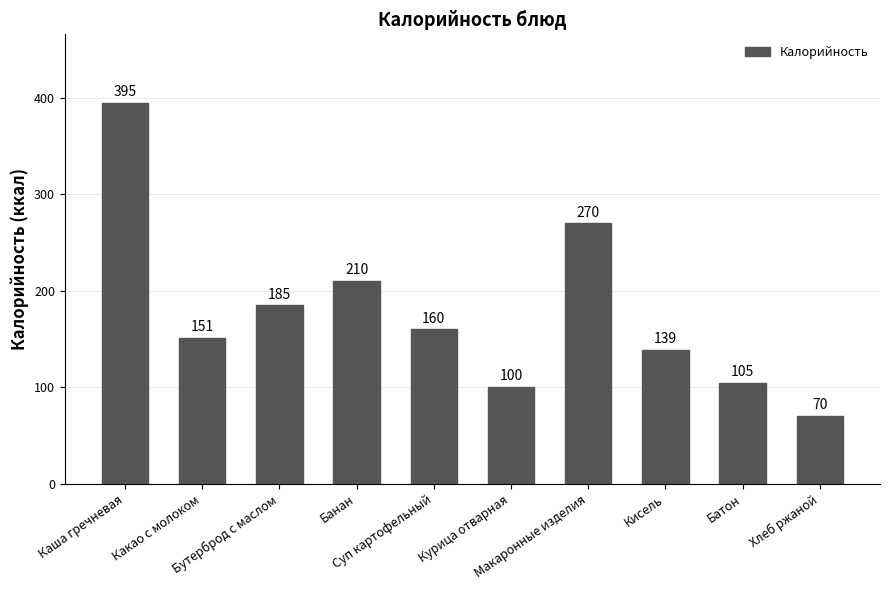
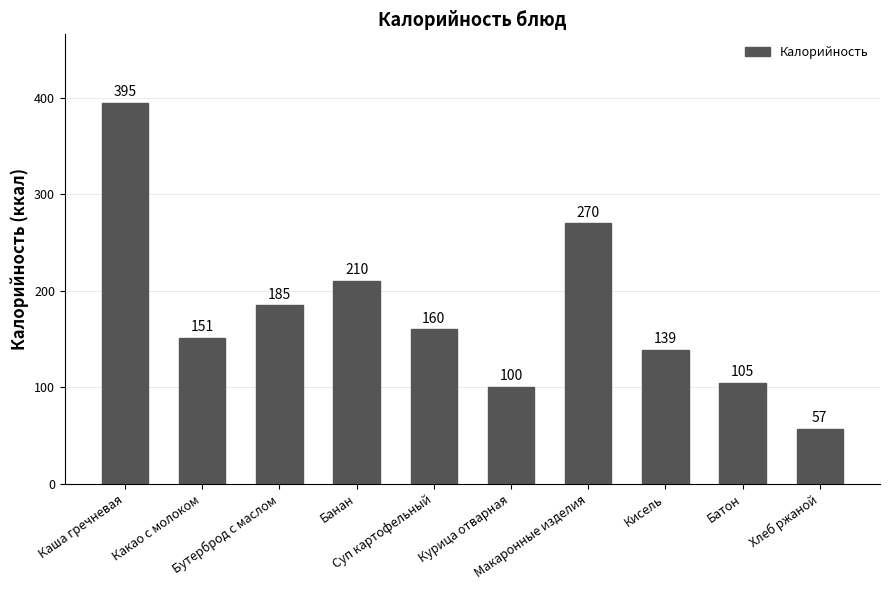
Хлеб ржаной: 70 -> 57
